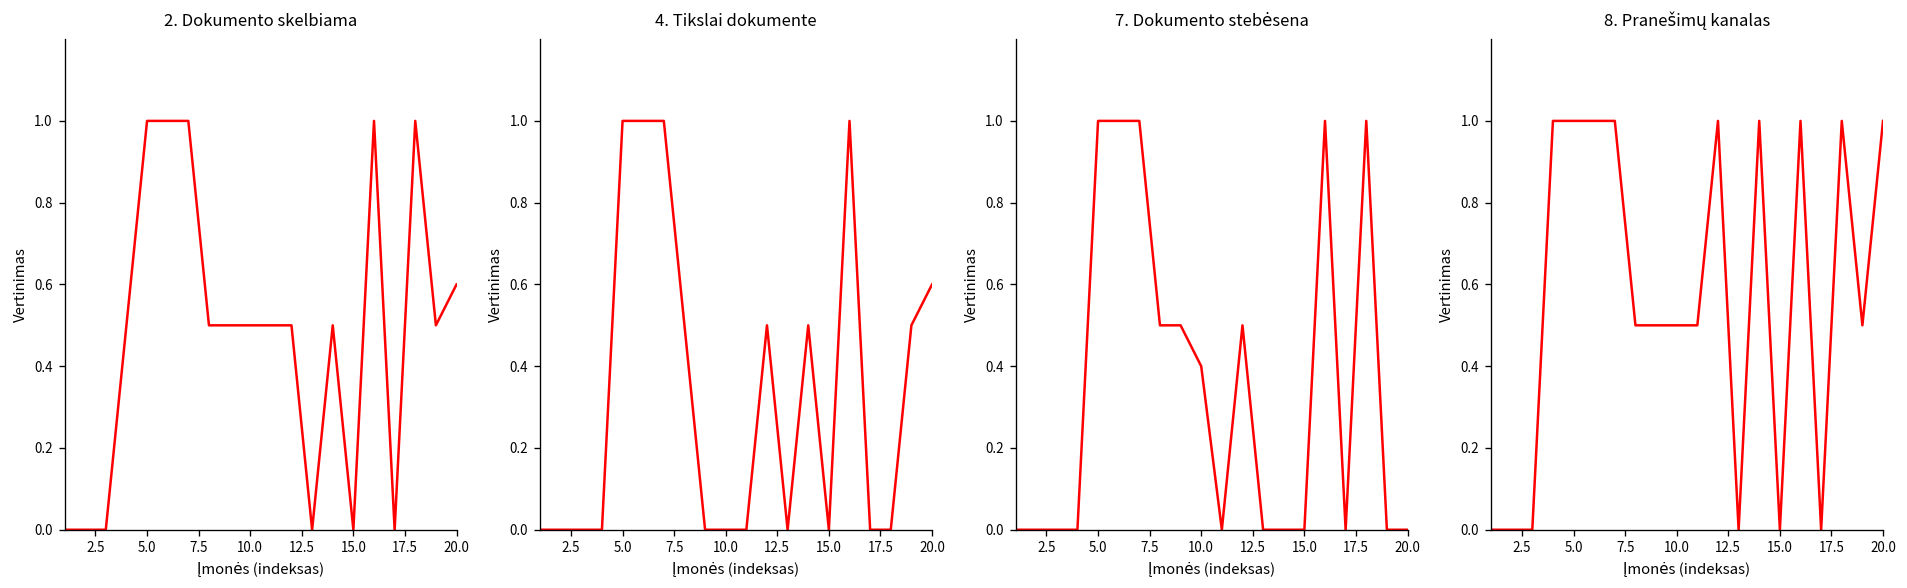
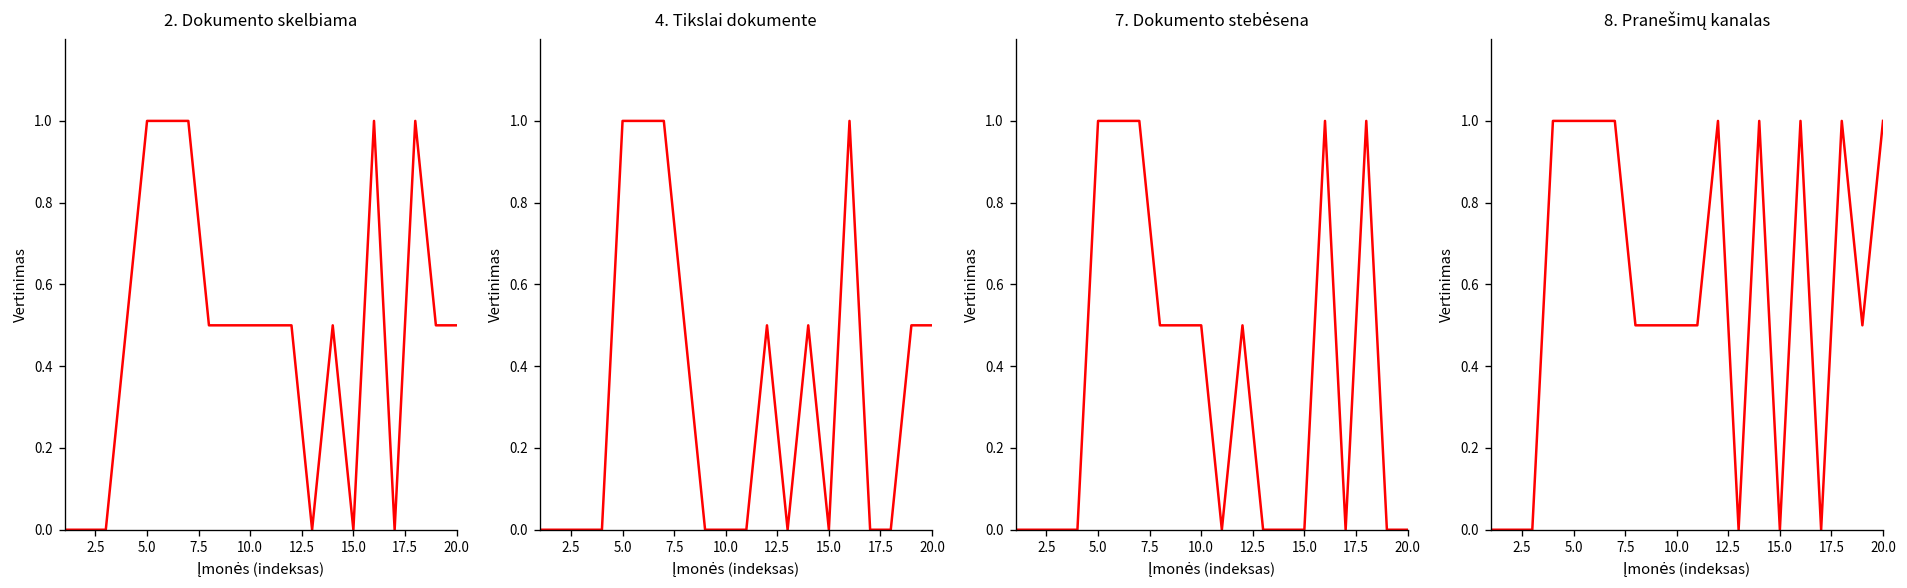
2. Dokumento skelbiama, 20.0: 0.6 -> 0.5
4. Tikslai dokumente, 20.0: 0.6 -> 0.5
7. Dokumento stebėsena, 10.0: 0.4 -> 0.5
